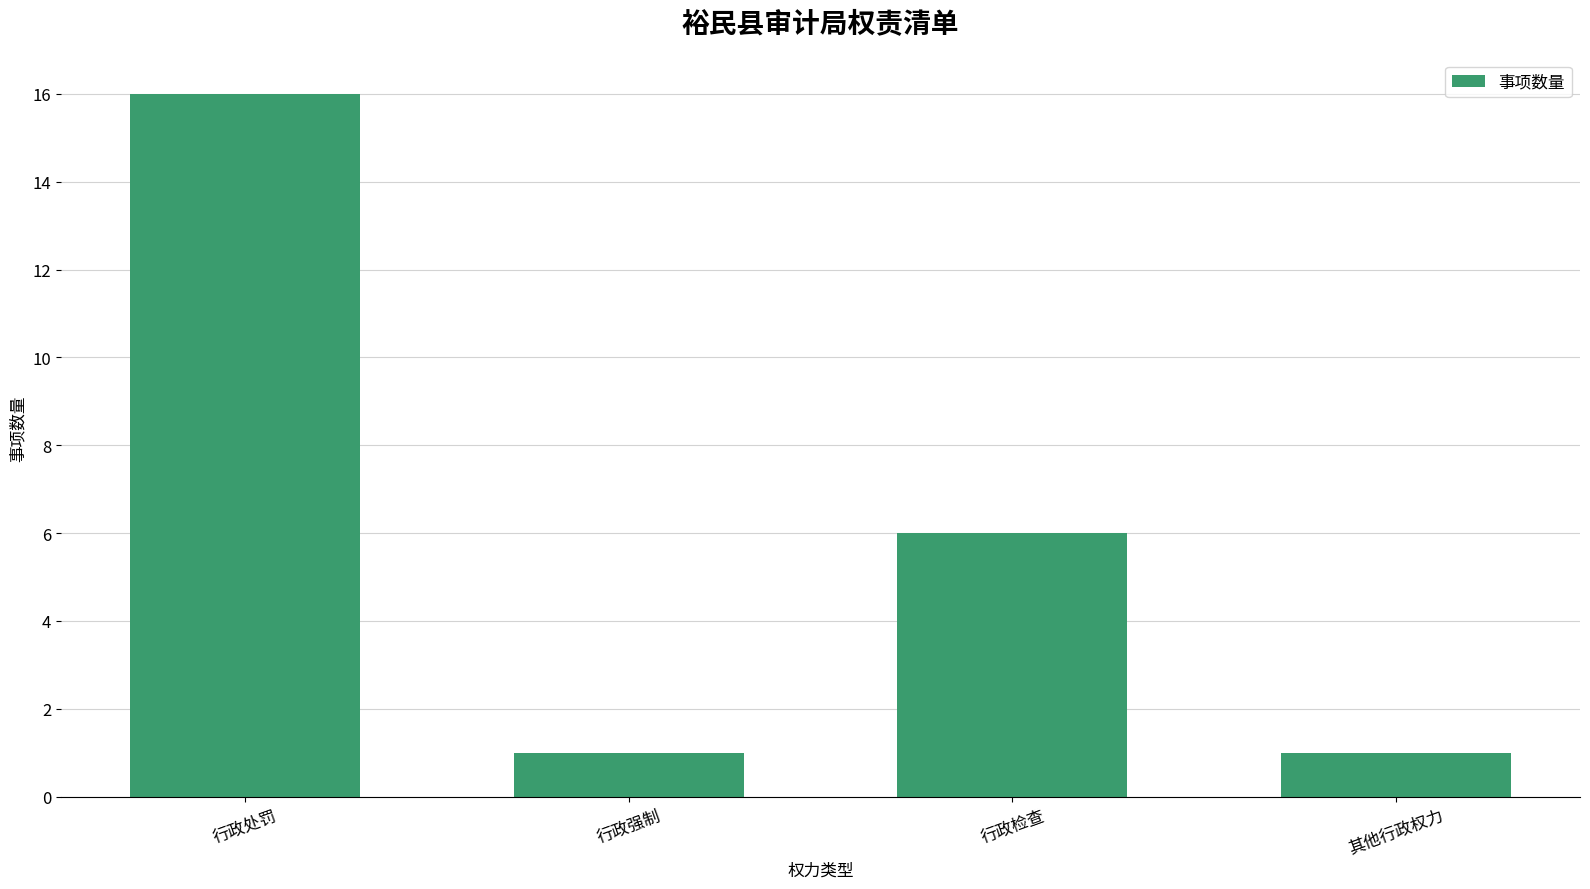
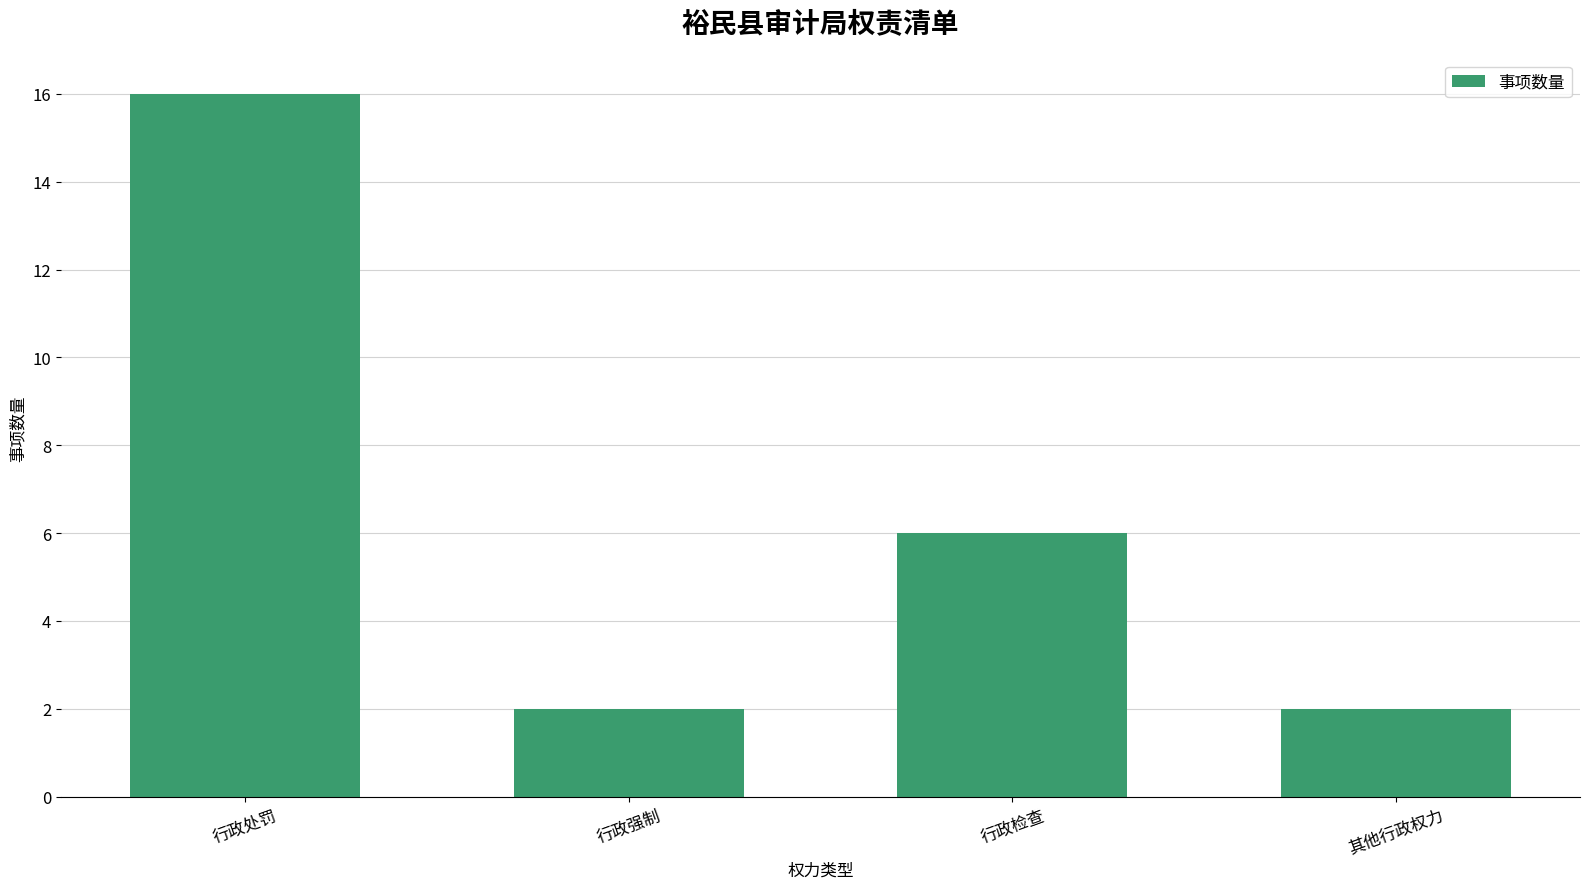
行政强制: 1 -> 2
其他行政权力: 1 -> 2
